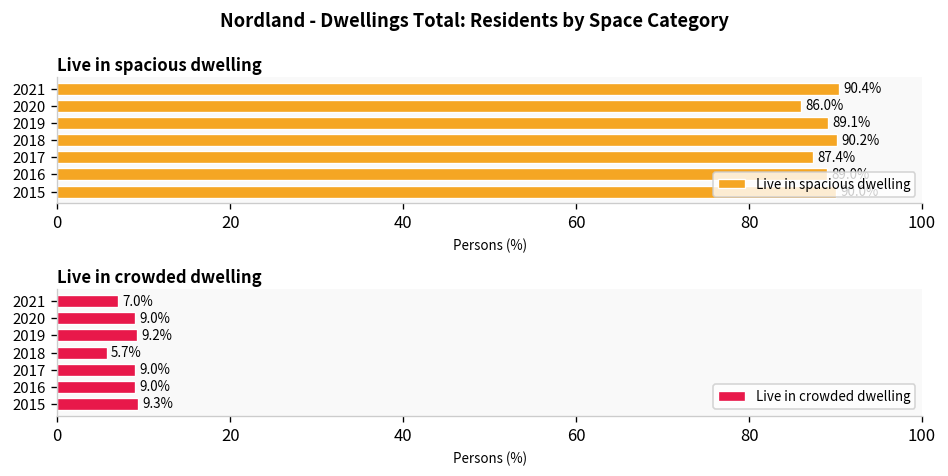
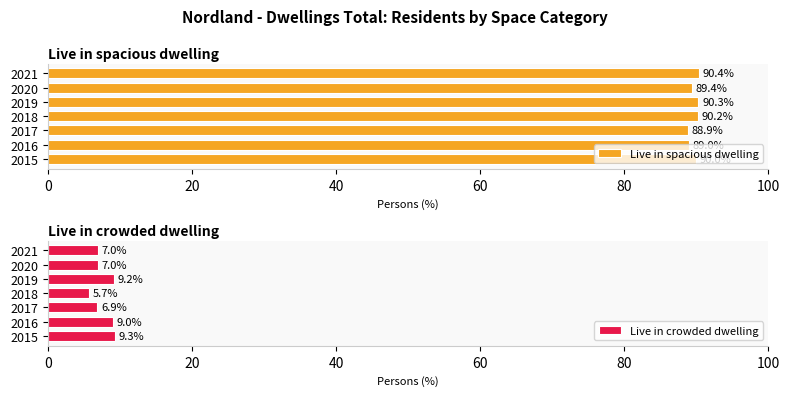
Live in spacious dwelling, 2020: 86.0% -> 89.4%
Live in spacious dwelling, 2019: 89.1% -> 90.3%
Live in spacious dwelling, 2017: 87.4% -> 88.9%
Live in crowded dwelling, 2020: 9.0% -> 7.0%
Live in crowded dwelling, 2017: 9.0% -> 6.9%
